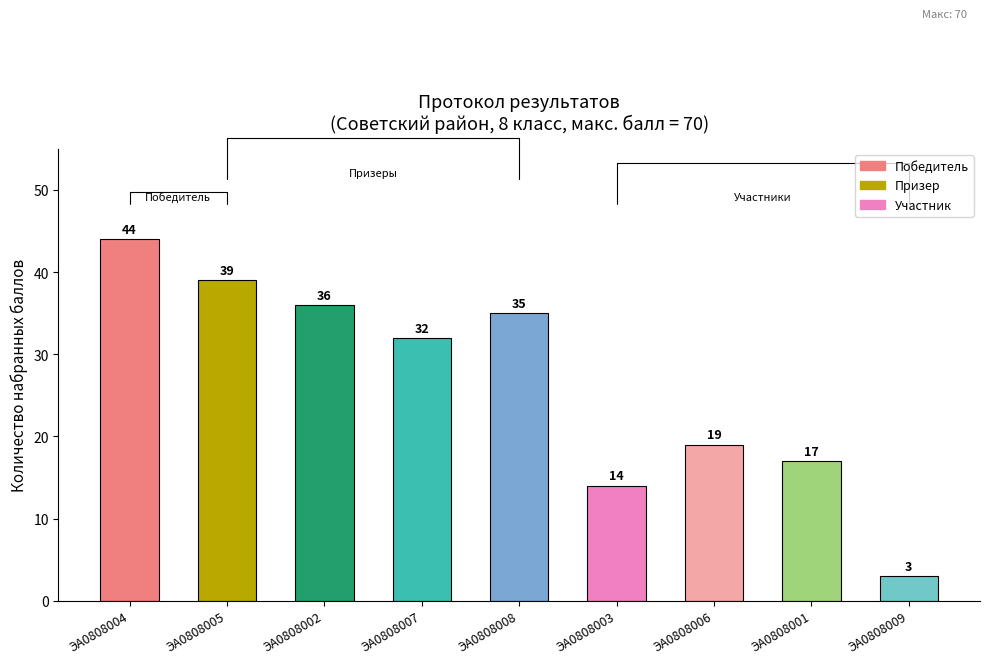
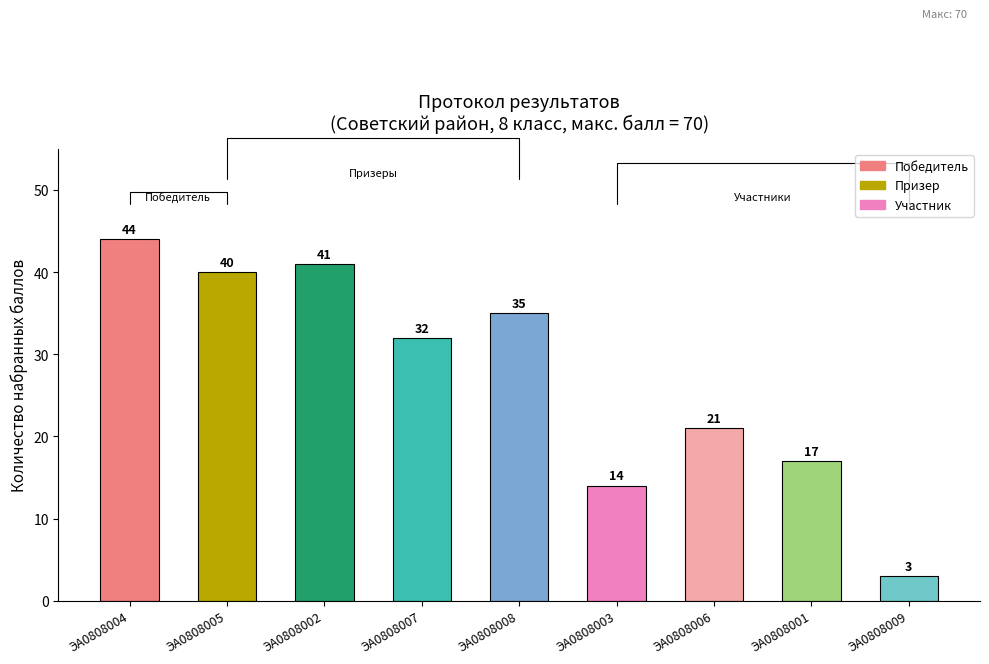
ЭА0808005: 39 -> 40
ЭА0808002: 36 -> 41
ЭА0808006: 19 -> 21
